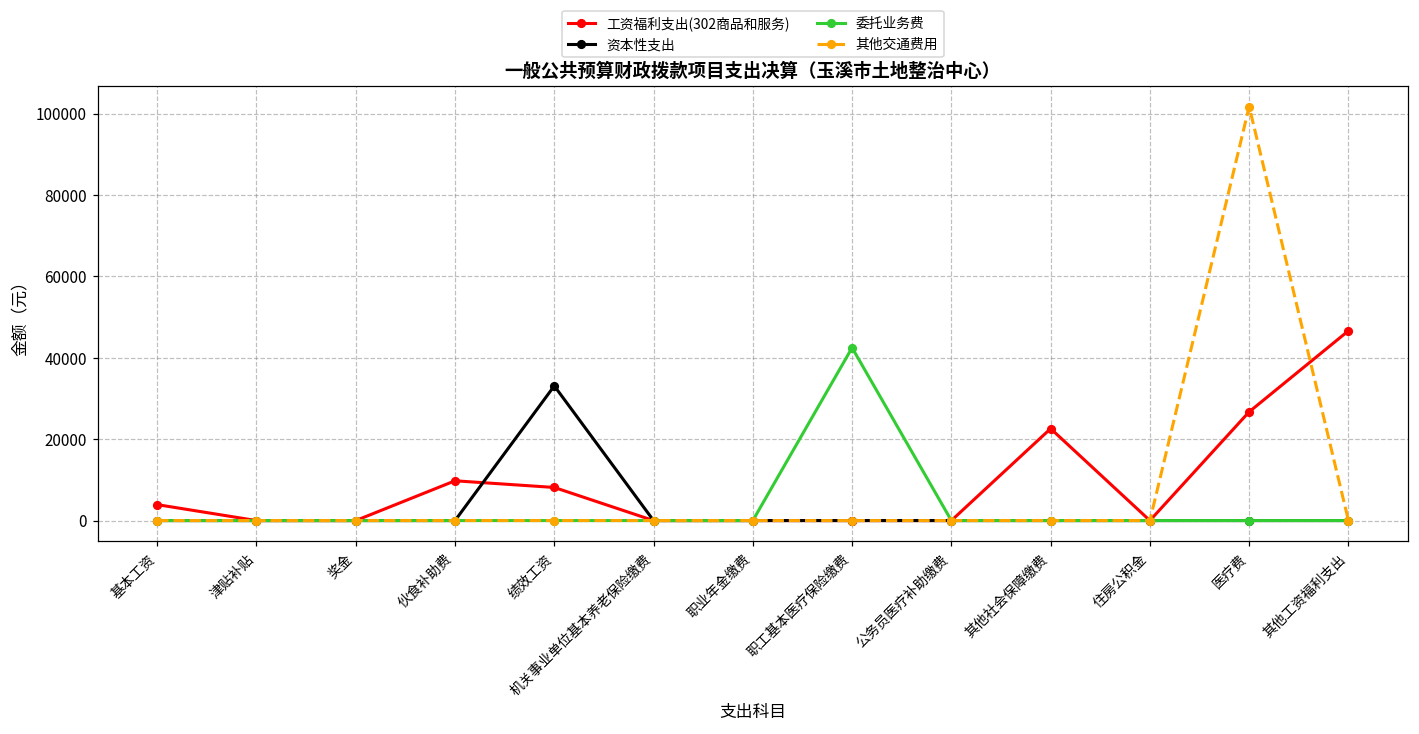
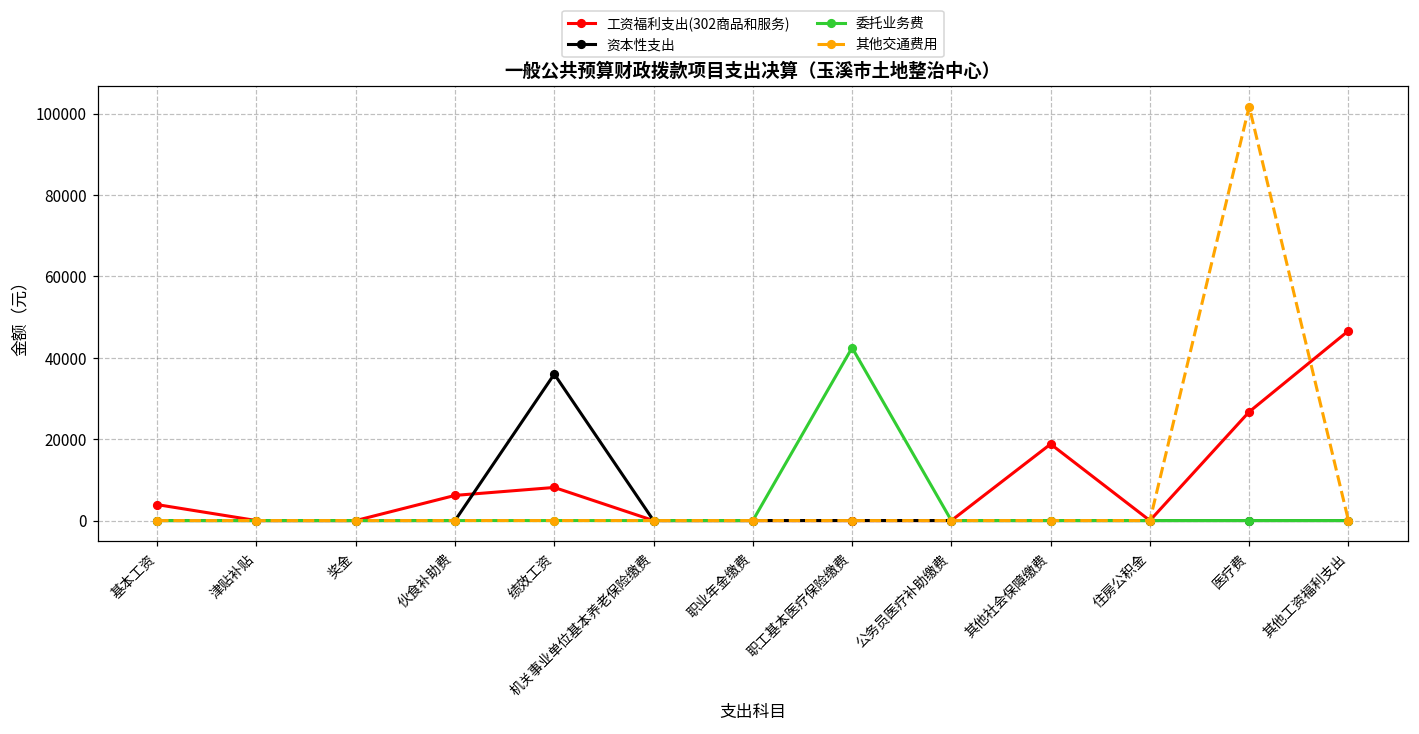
工资福利支出(302商品和服务), 伙食补助费: 10000 -> 6000
资本性支出, 绩效工资: 33000 -> 36000
工资福利支出(302商品和服务), 其他社会保障缴费: 23000 -> 19000
